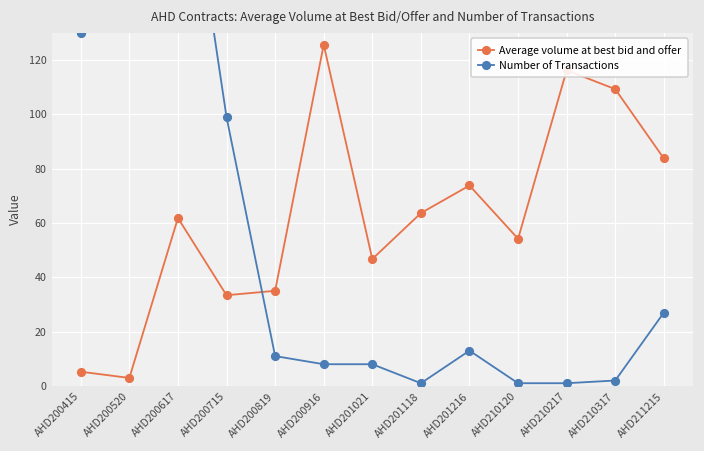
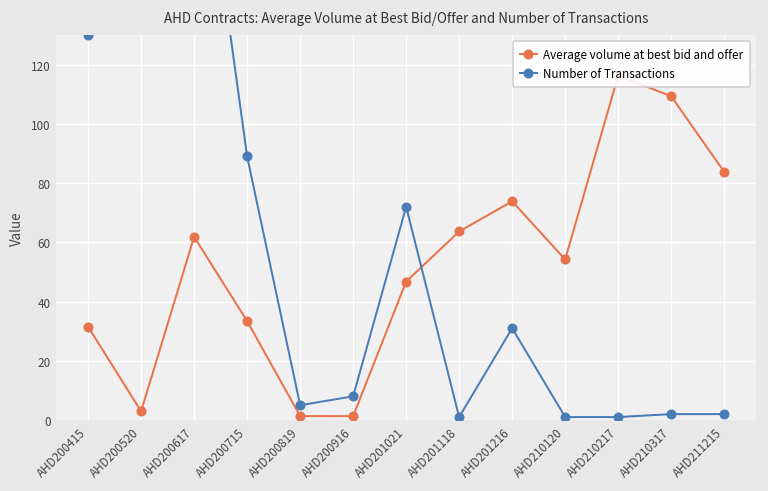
Average volume at best bid and offer, AHD200415: 5 -> 31
Number of Transactions, AHD200715: 99 -> 89
Average volume at best bid and offer, AHD200819: 35 -> 1
Number of Transactions, AHD200819: 11 -> 5
Average volume at best bid and offer, AHD200916: 126 -> 1
Number of Transactions, AHD201021: 8 -> 72
Number of Transactions, AHD201216: 13 -> 31
Number of Transactions, AHD211215: 27 -> 2
